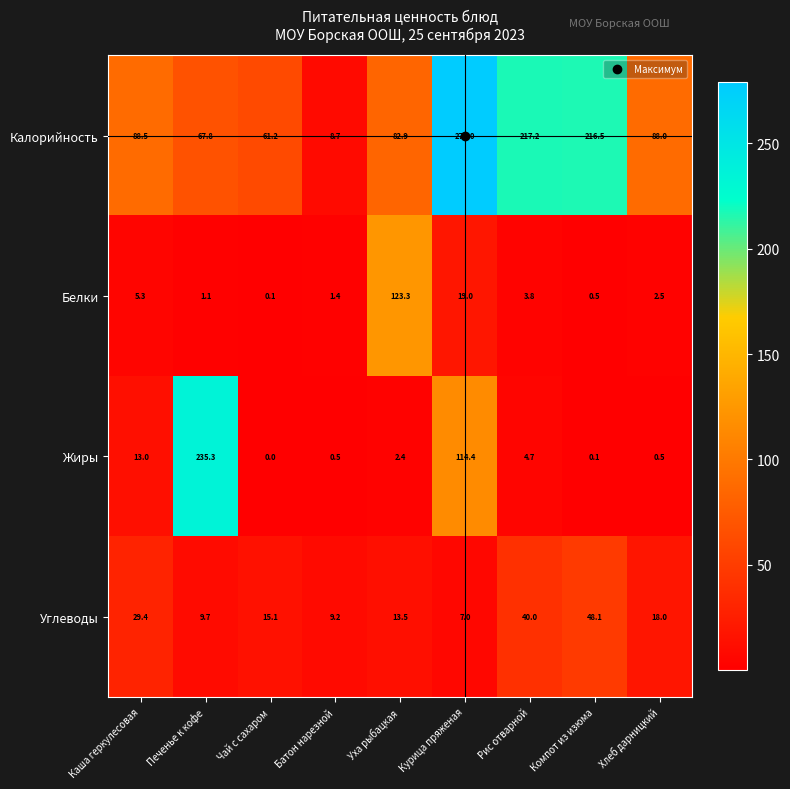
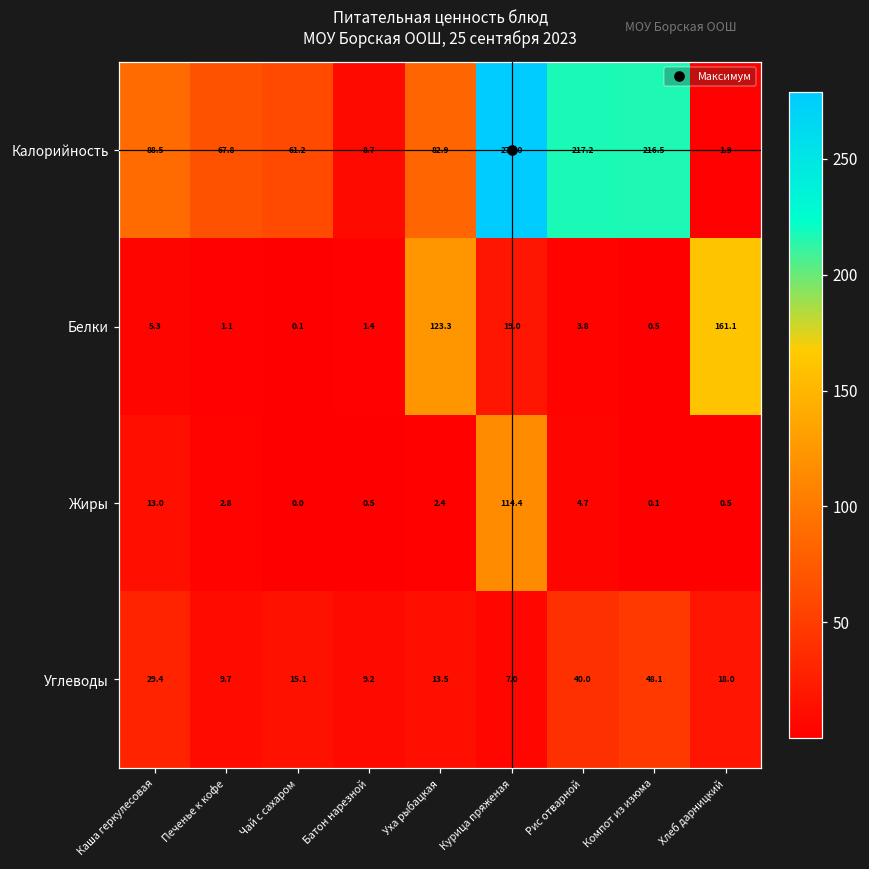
Калорийность, Хлеб дарницкий: 88.0 -> 1.9
Белки, Хлеб дарницкий: 2.5 -> 161.1
Жиры, Печенье к кофе: 235.3 -> 2.8
